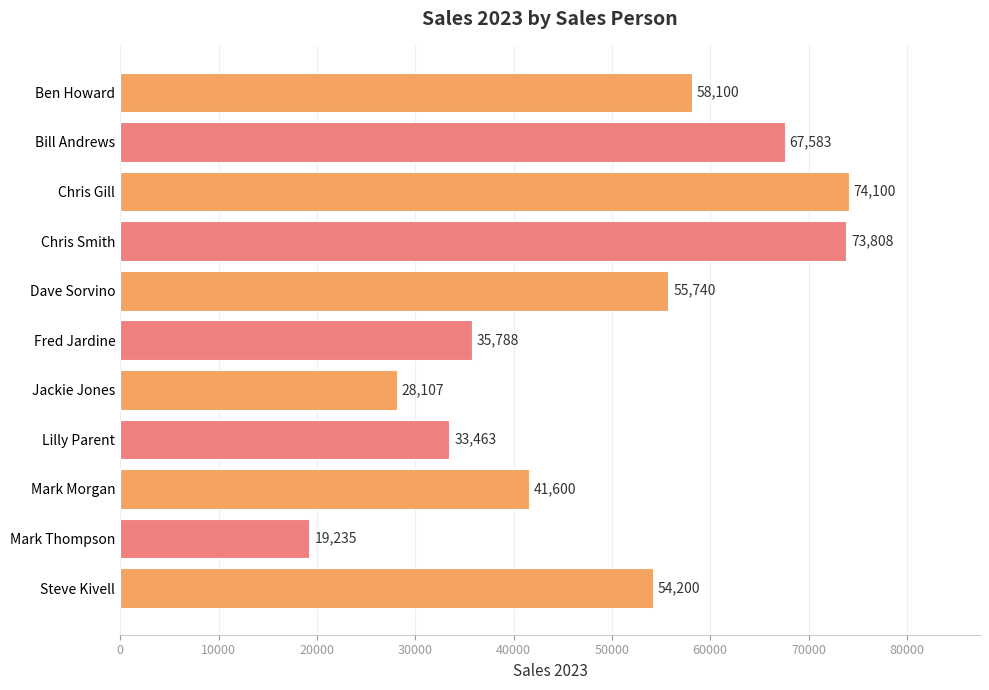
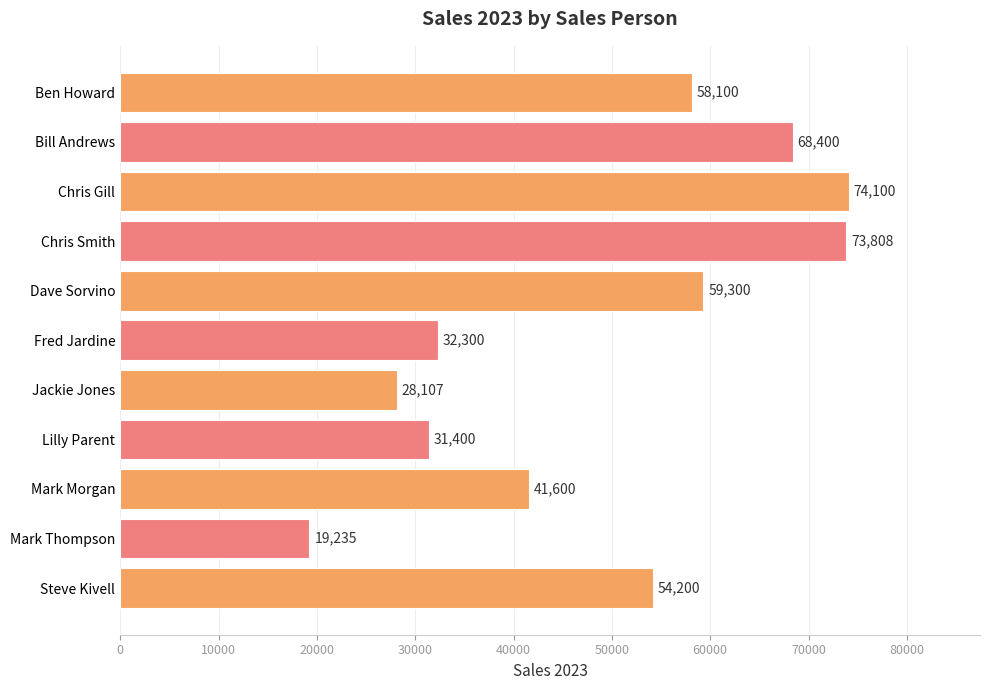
Bill Andrews: 67,583 -> 68,400
Dave Sorvino: 55,740 -> 59,300
Fred Jardine: 35,788 -> 32,300
Lilly Parent: 33,463 -> 31,400
